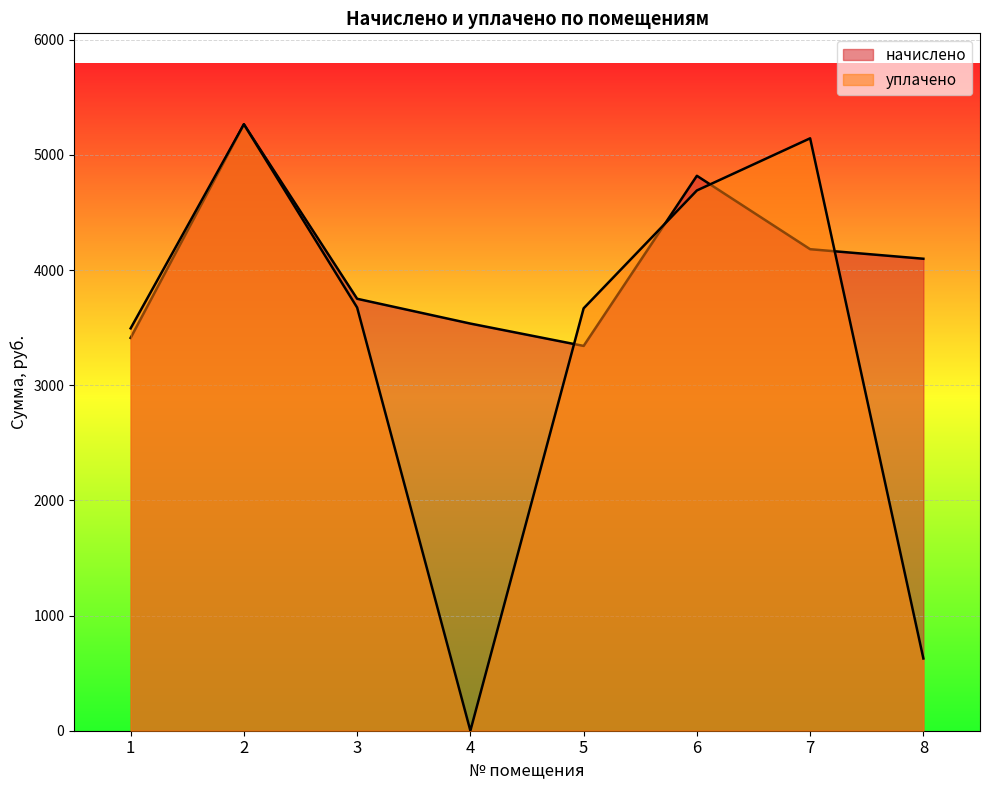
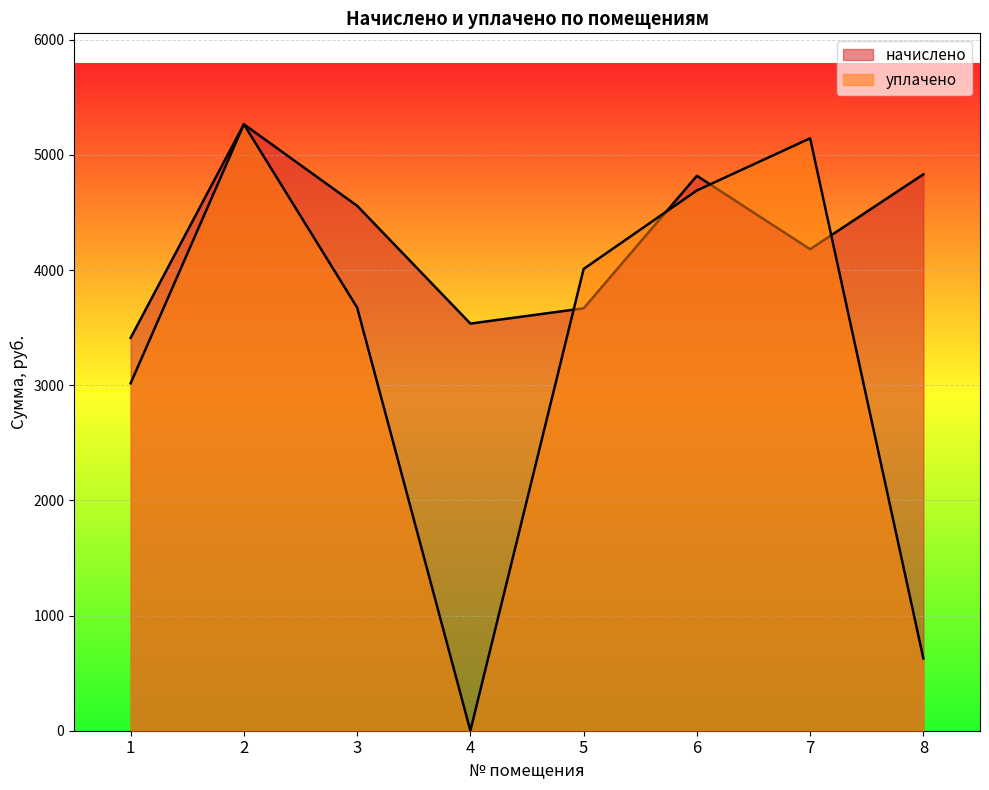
уплачено, 1: 3490 -> 3020
начислено, 3: 3750 -> 4560
начислено, 5: 3340 -> 3670
уплачено, 5: 3670 -> 4010
начислено, 8: 4100 -> 4830
